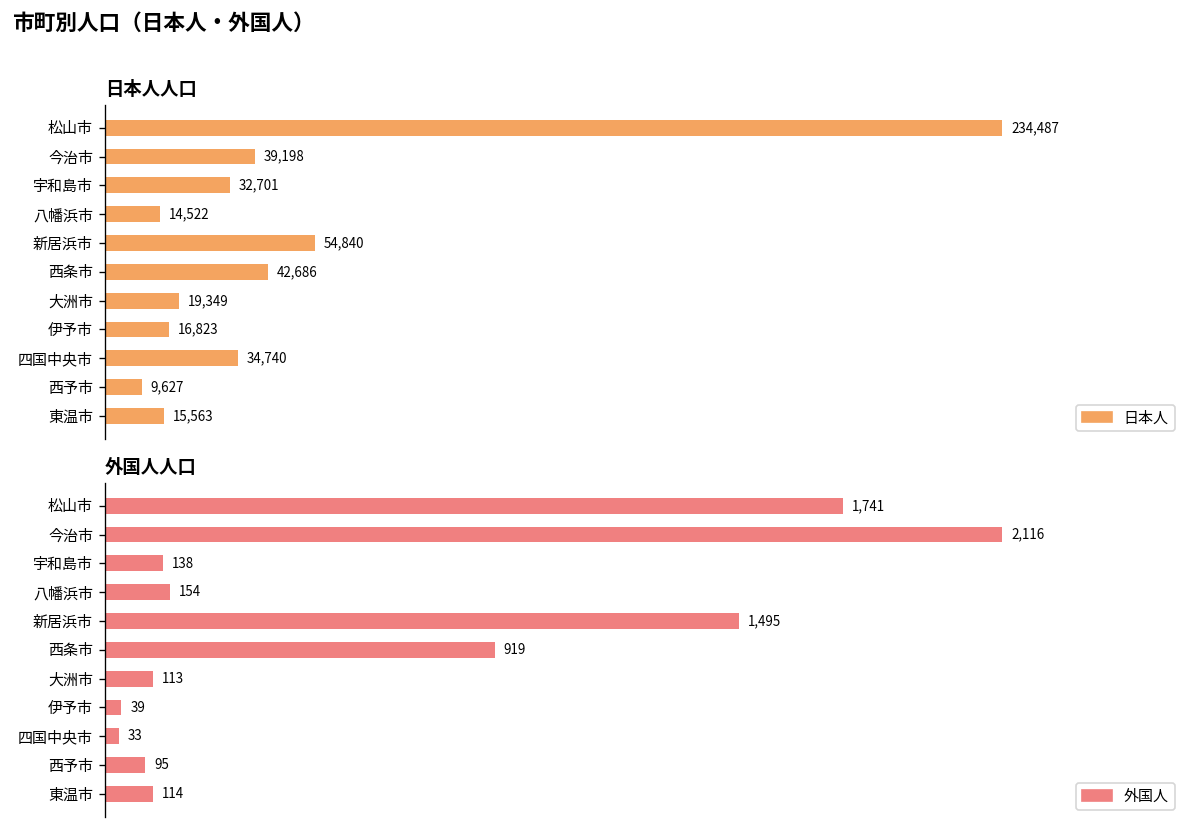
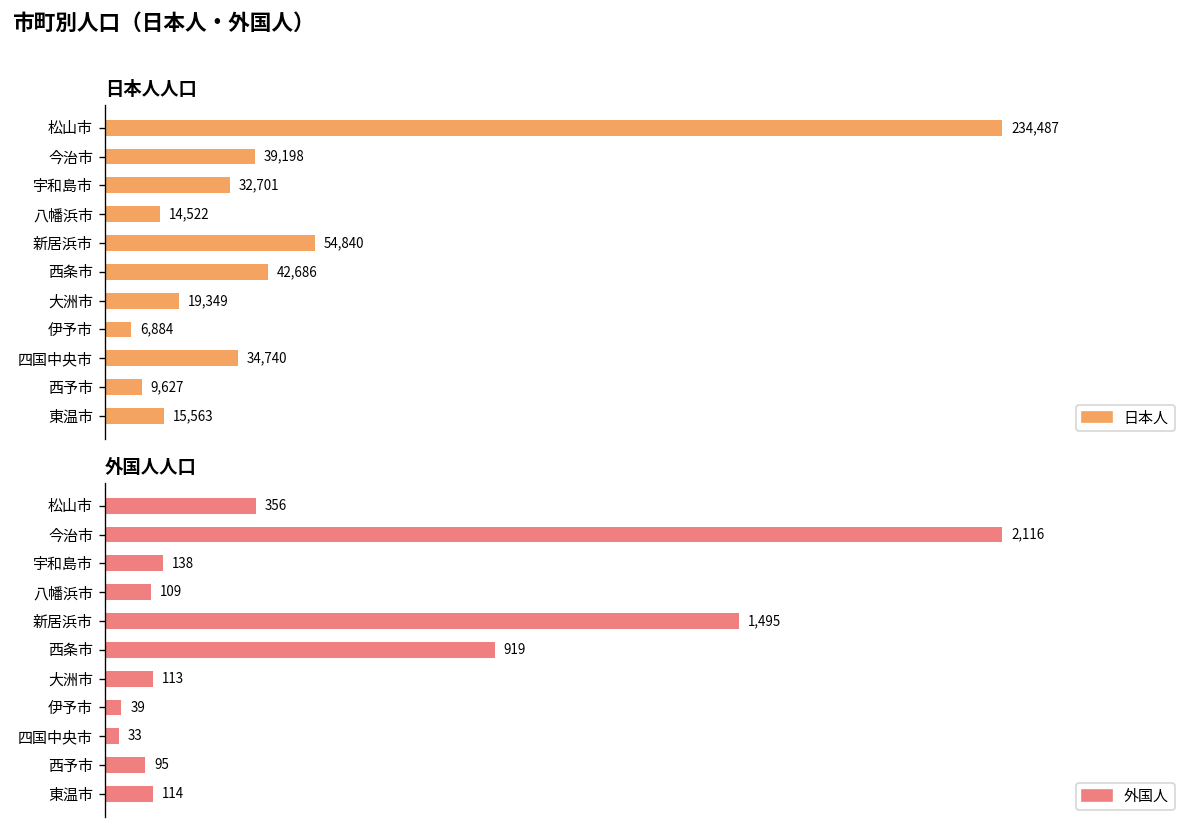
日本人人口, 伊予市: 16,823 -> 6,884
外国人人口, 松山市: 1,741 -> 356
外国人人口, 八幡浜市: 154 -> 109
